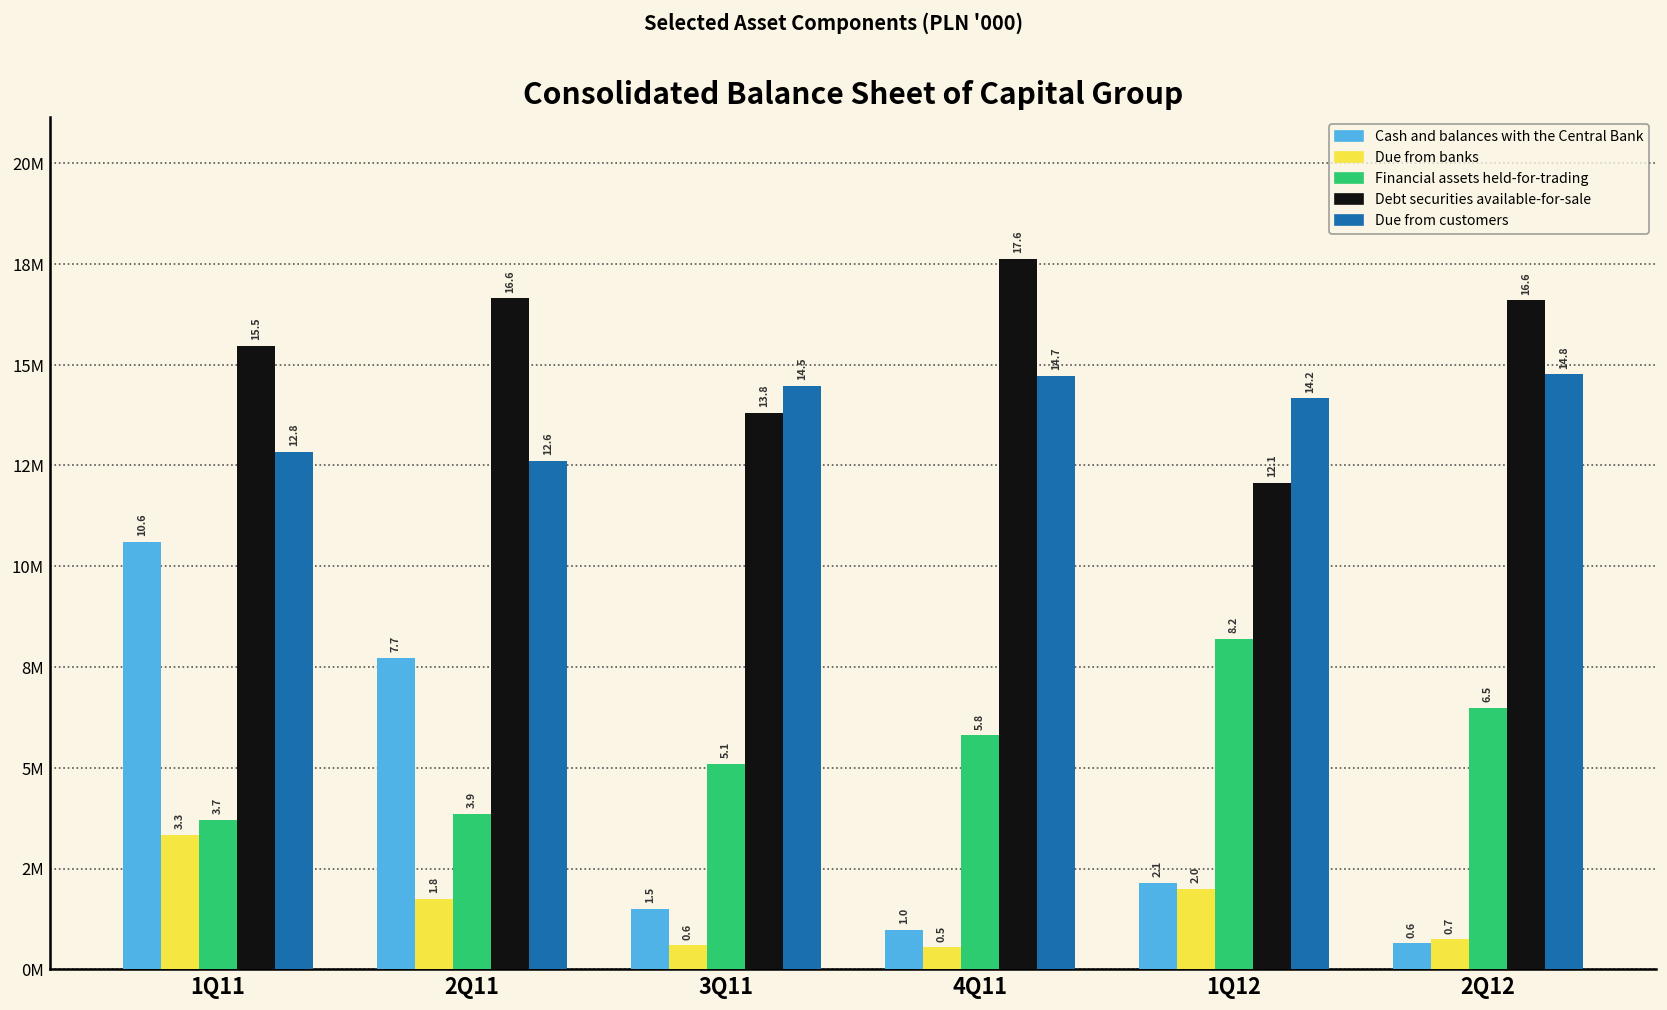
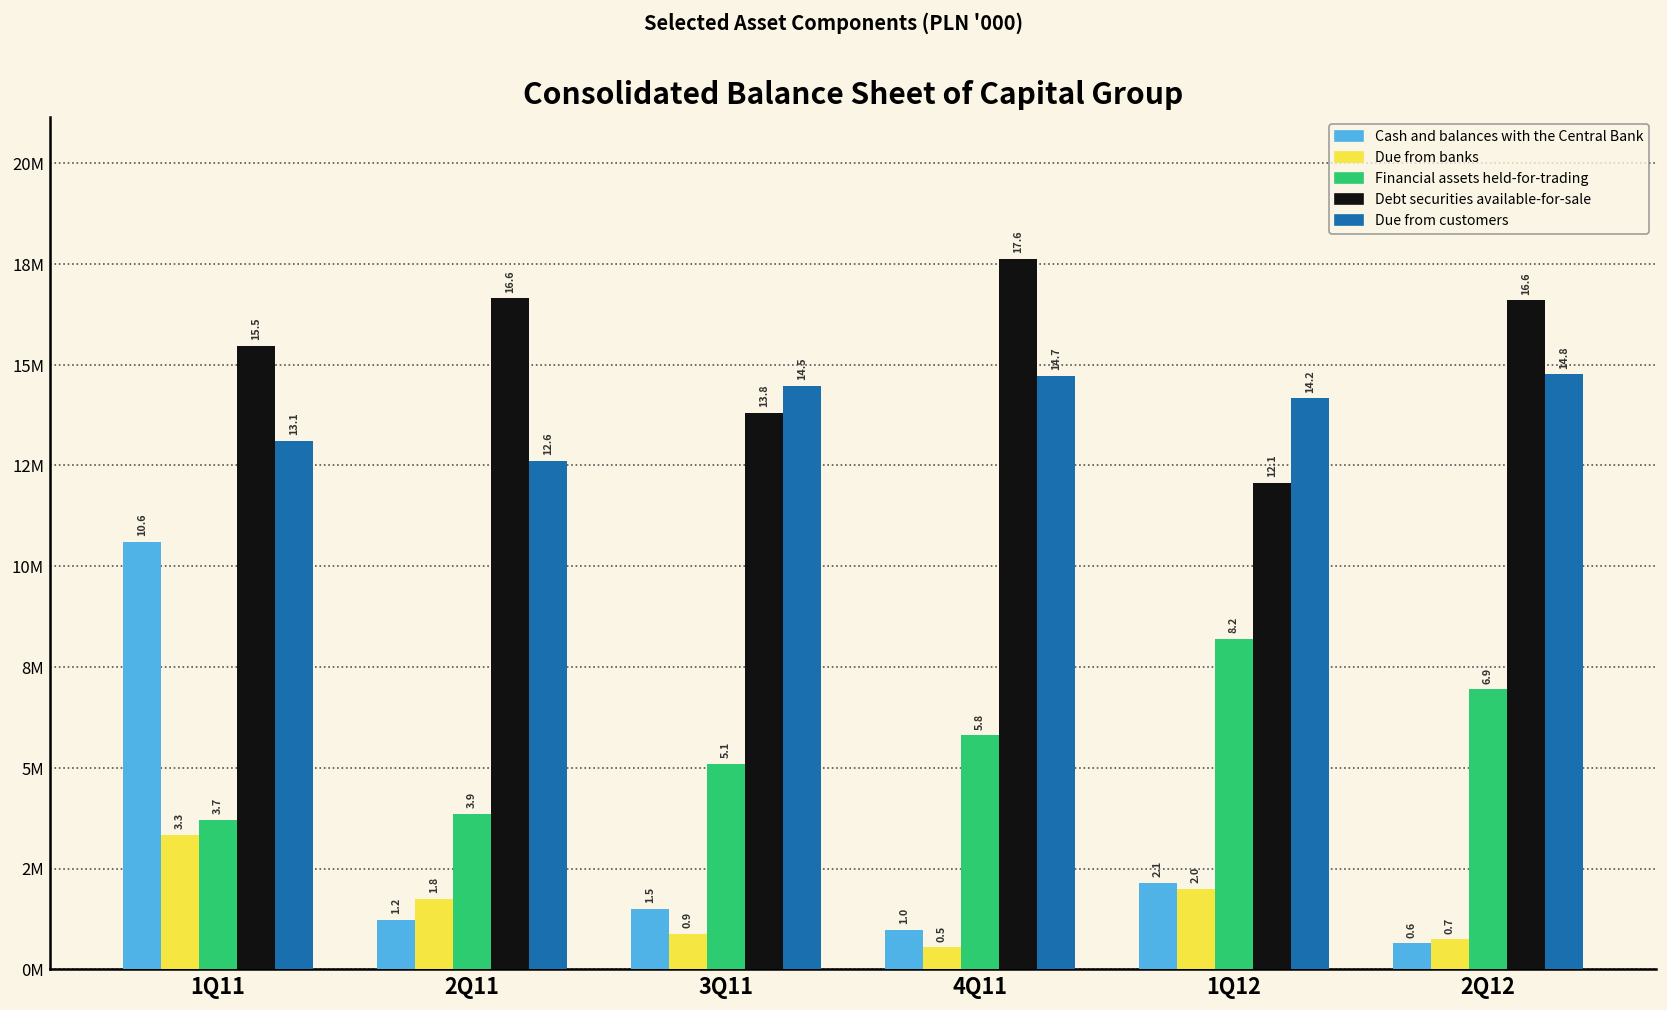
Due from customers, 1Q11: 12.8 -> 13.1
Cash and balances with the Central Bank, 2Q11: 7.7 -> 1.2
Due from banks, 3Q11: 0.6 -> 0.9
Financial assets held-for-trading, 2Q12: 6.5 -> 6.9
